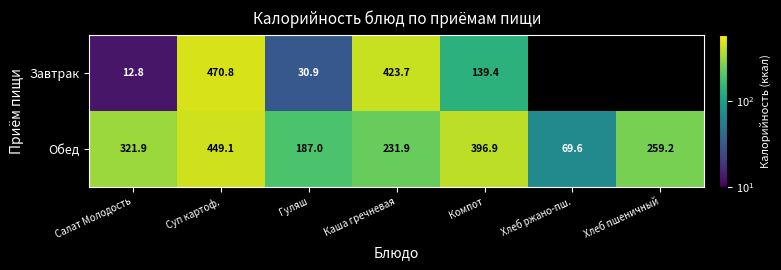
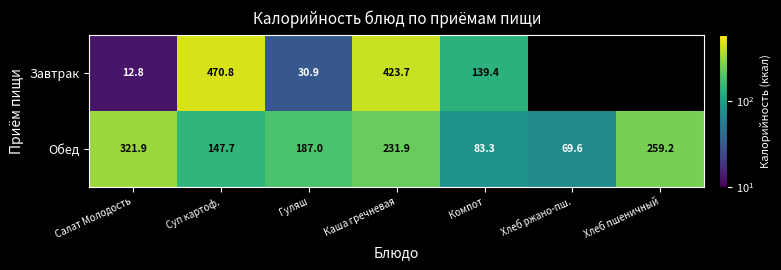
Обед, Суп картоф.: 449.1 -> 147.7
Обед, Компот: 396.9 -> 83.3
